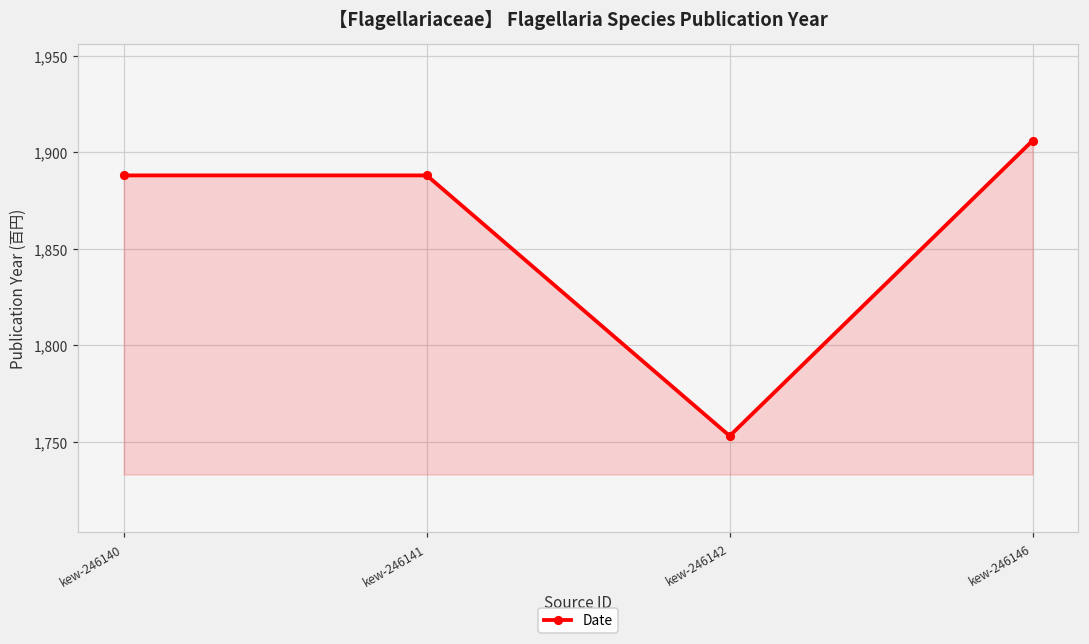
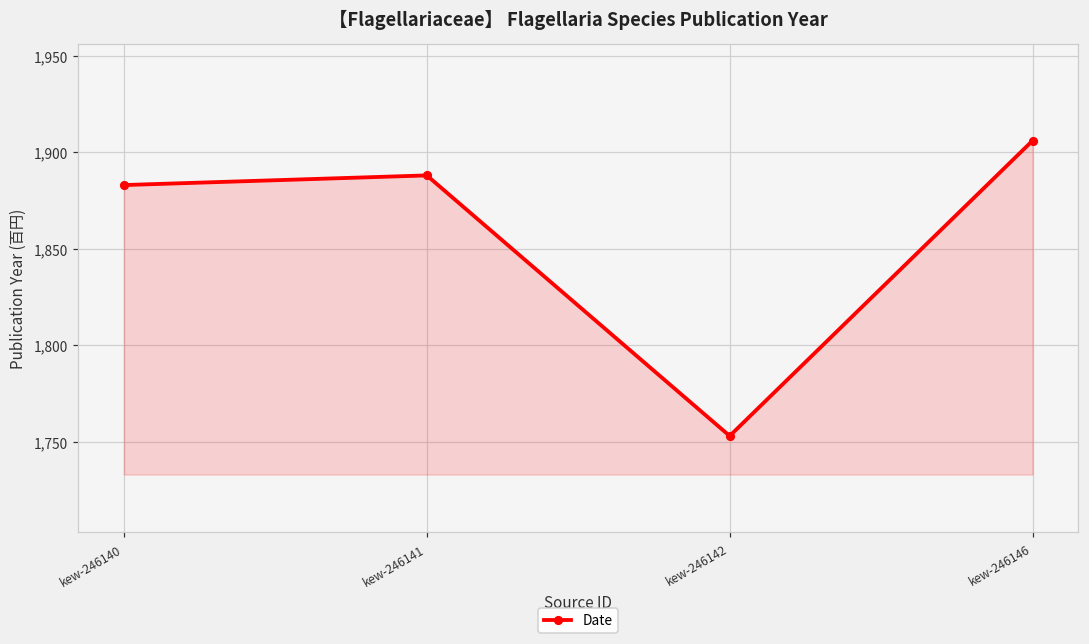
kew-246140: 1,888 -> 1,883
